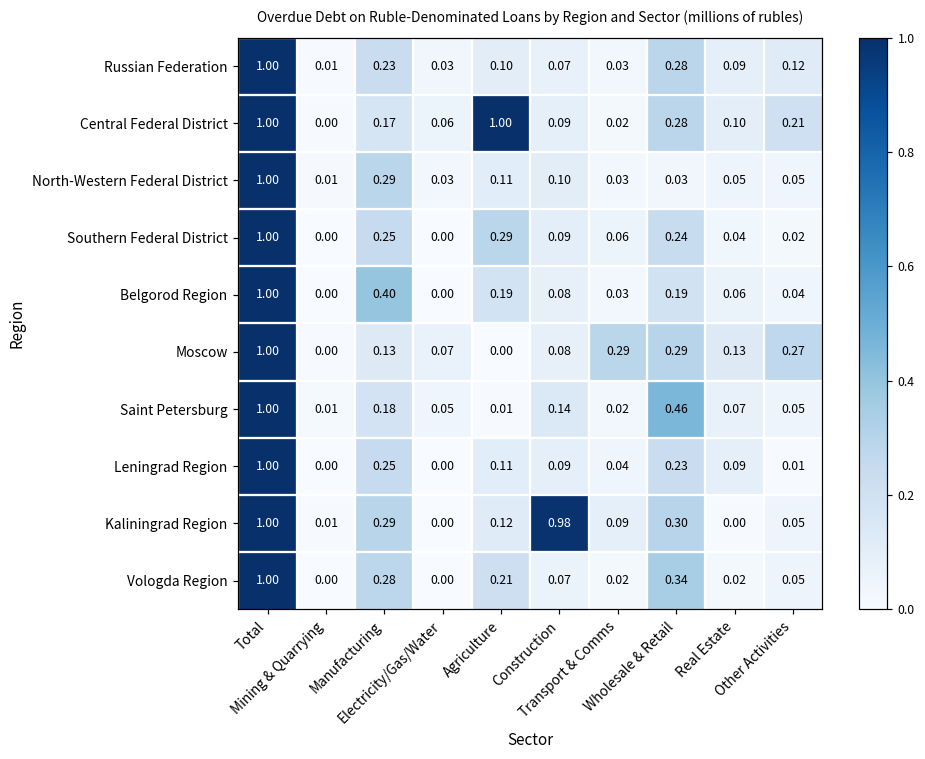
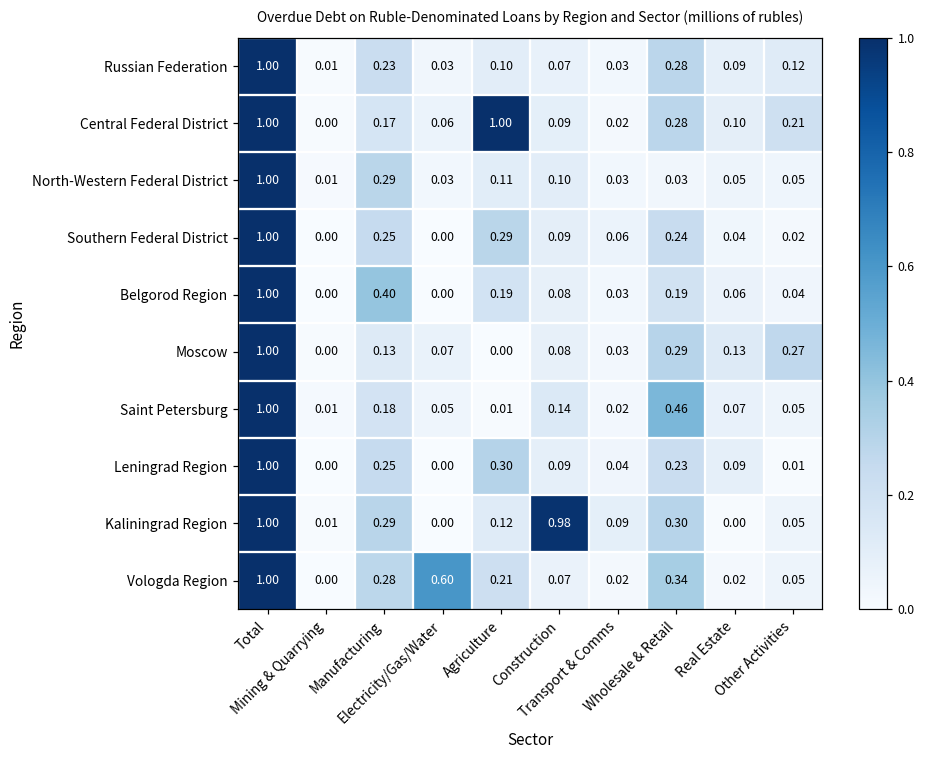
Moscow, Transport & Comms: 0.29 -> 0.03
Leningrad Region, Agriculture: 0.11 -> 0.30
Vologda Region, Electricity/Gas/Water: 0.00 -> 0.60
